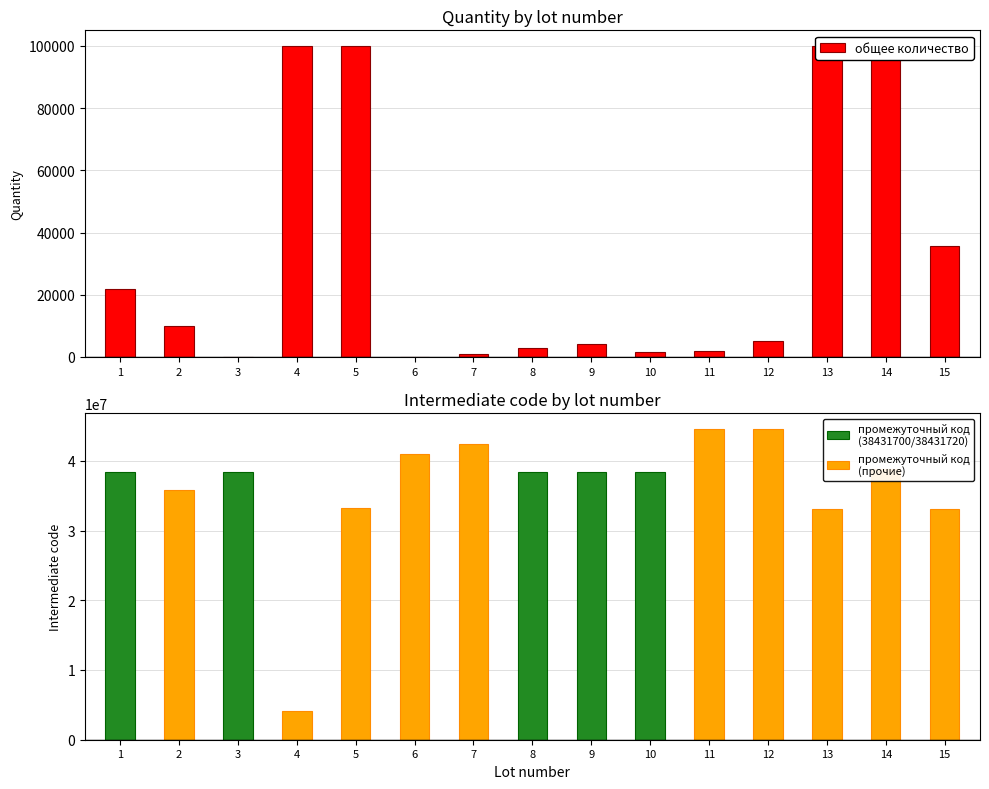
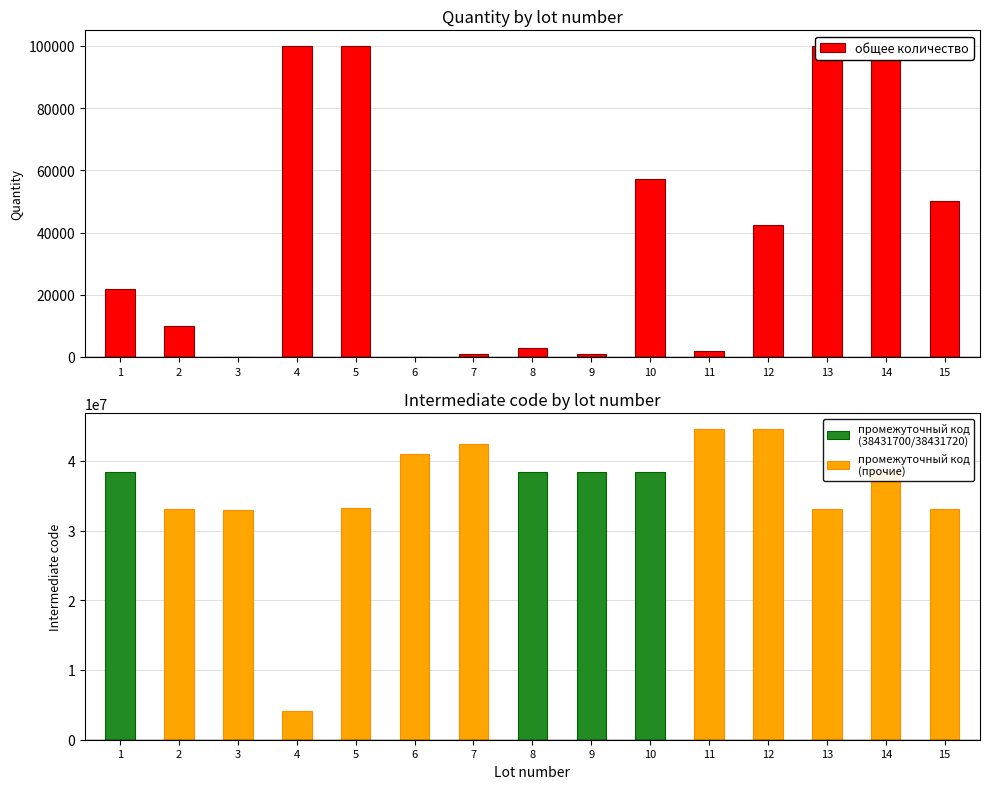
Quantity by lot number, 9: 4000 -> 1000
Quantity by lot number, 10: 2000 -> 57000
Quantity by lot number, 12: 5000 -> 42000
Quantity by lot number, 15: 36000 -> 50000
Intermediate code by lot number, 2: 36000000 -> 33000000
Intermediate code by lot number, 3: 38000000 -> 33000000
